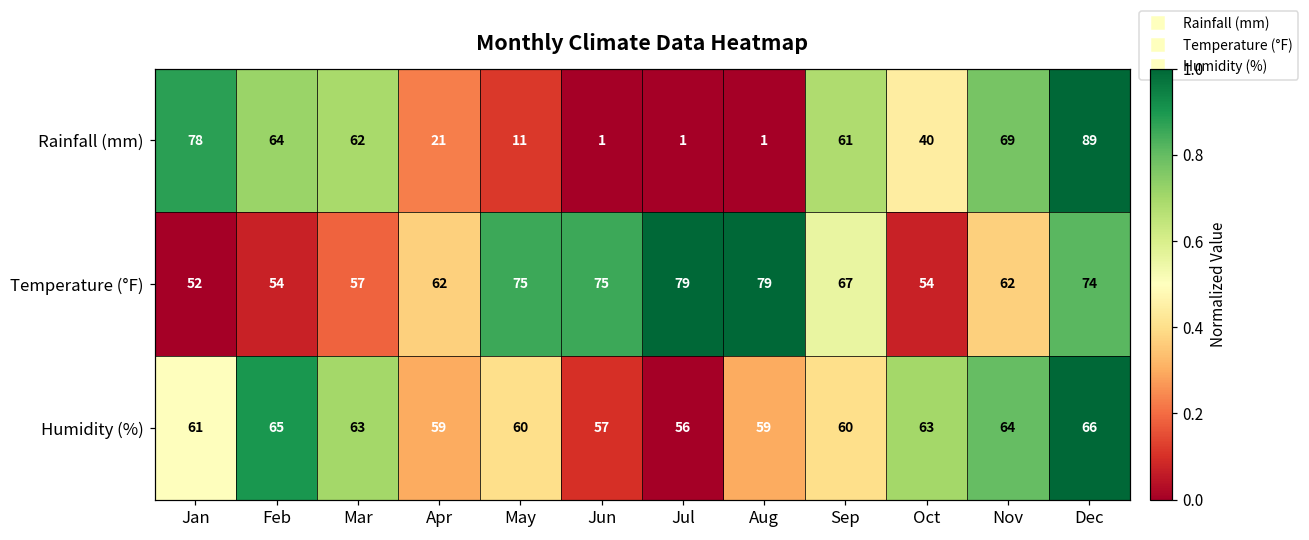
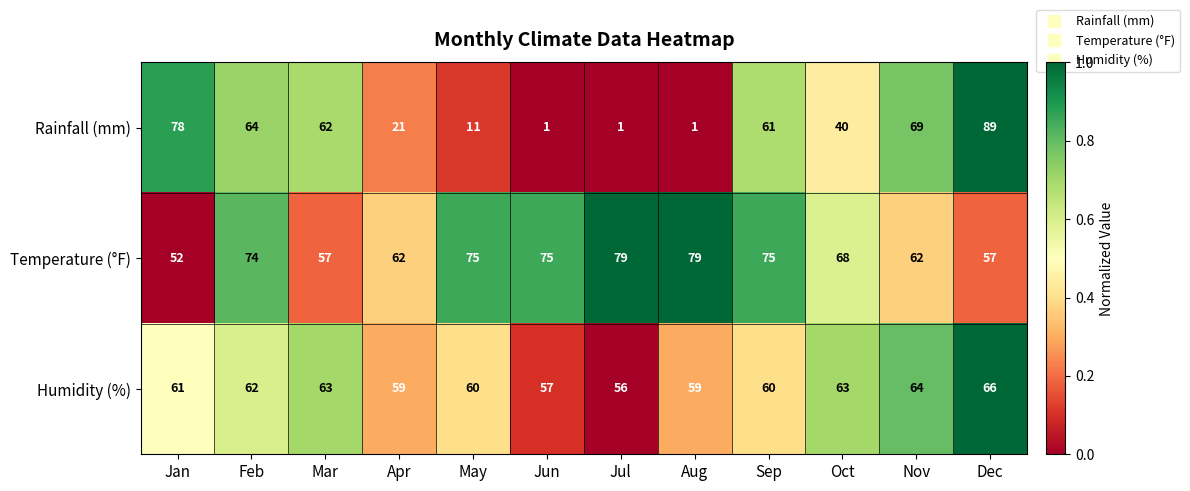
Temperature (°F), Feb: 54 -> 74
Temperature (°F), Sep: 67 -> 75
Temperature (°F), Oct: 54 -> 68
Temperature (°F), Dec: 74 -> 57
Humidity (%), Feb: 65 -> 62
